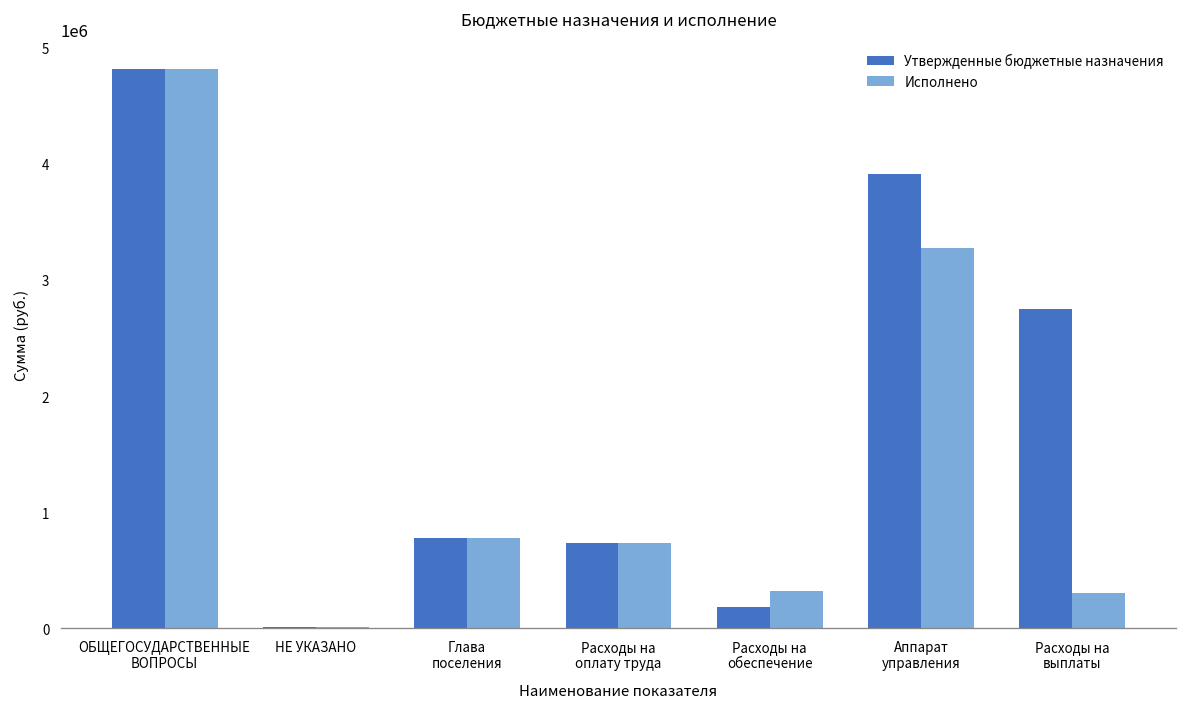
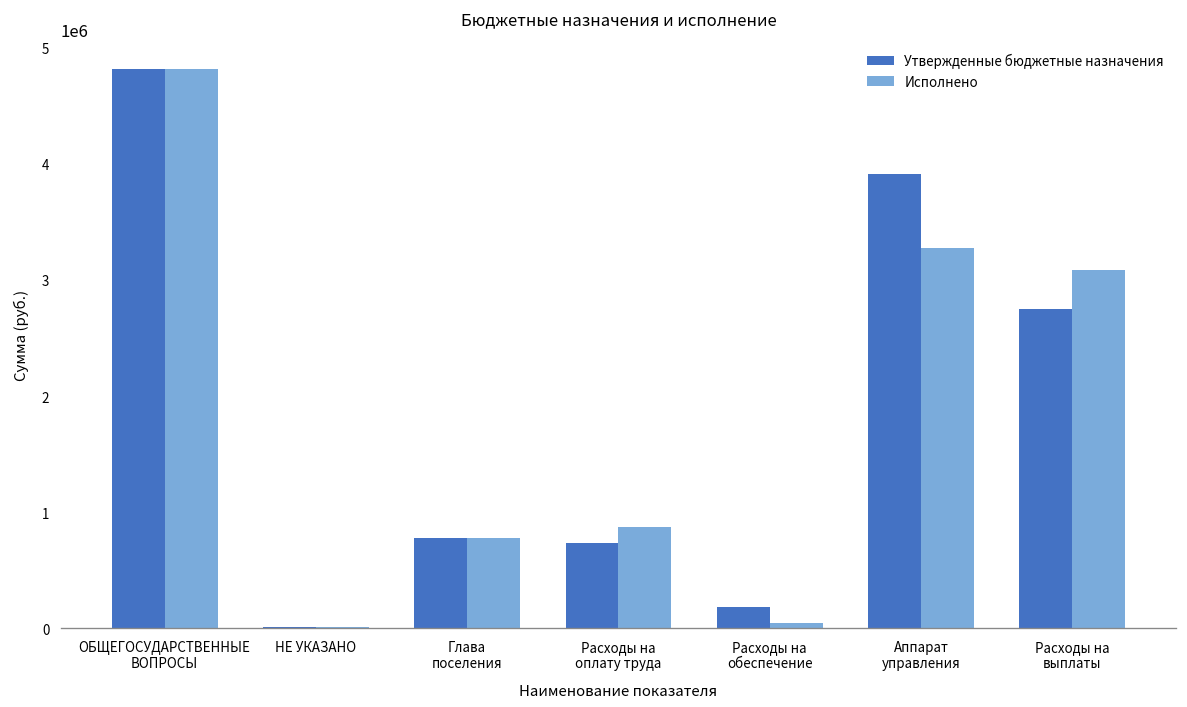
Исполнено, Расходы на оплату труда: 700000 -> 900000
Исполнено, Расходы на обеспечение: 300000 -> 0
Исполнено, Расходы на выплаты: 300000 -> 3100000
